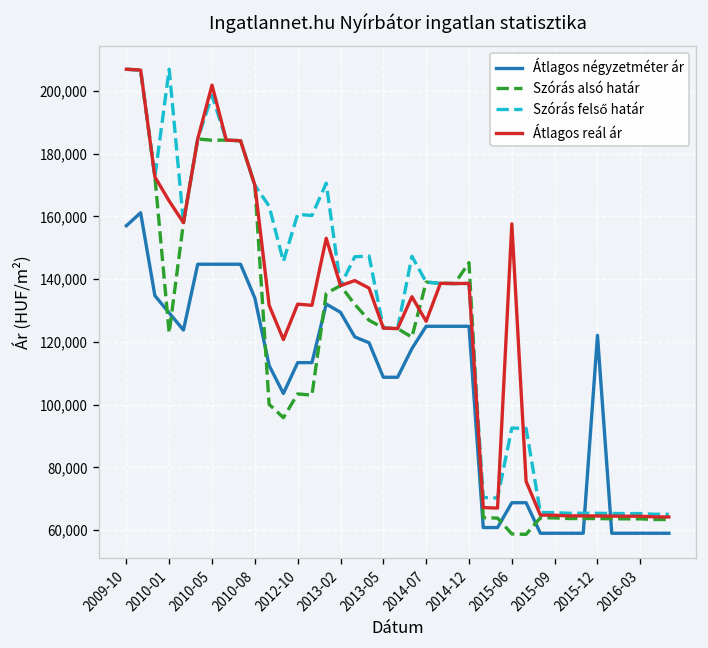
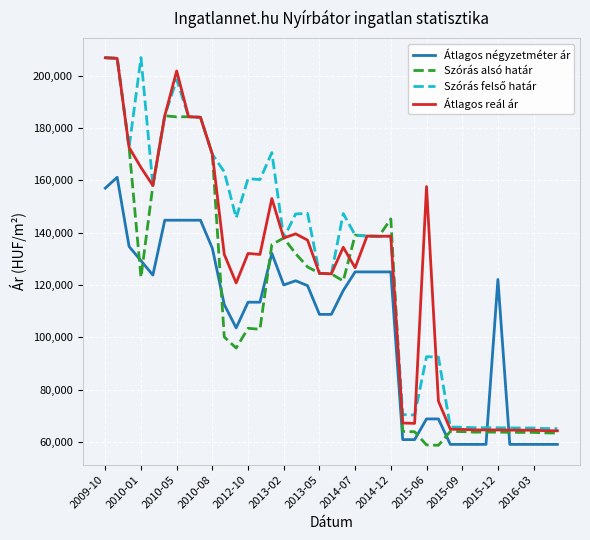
Átlagos négyzetméter ár, 2013-02: 129,000 -> 120,000
